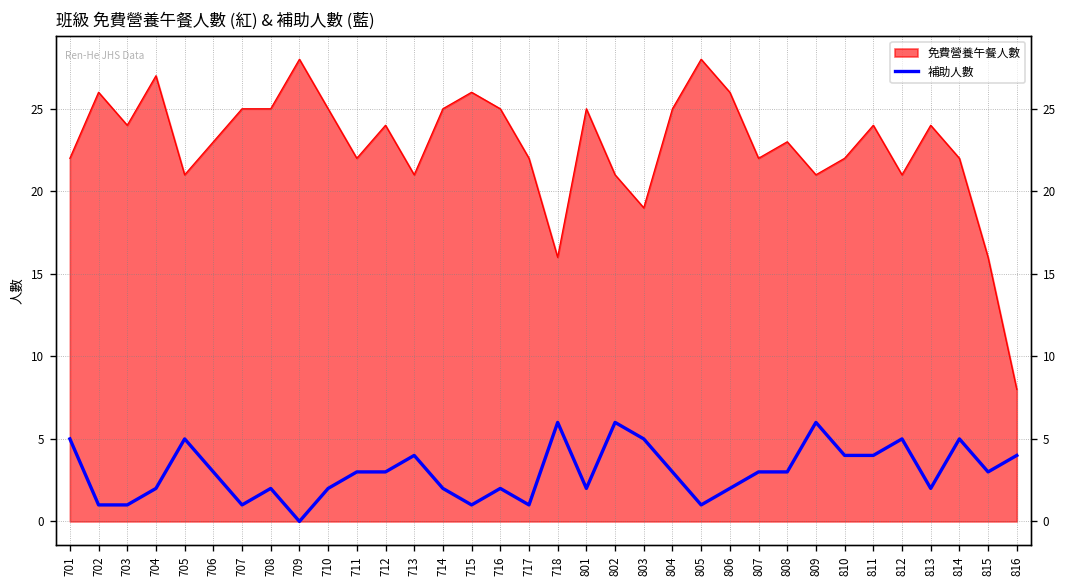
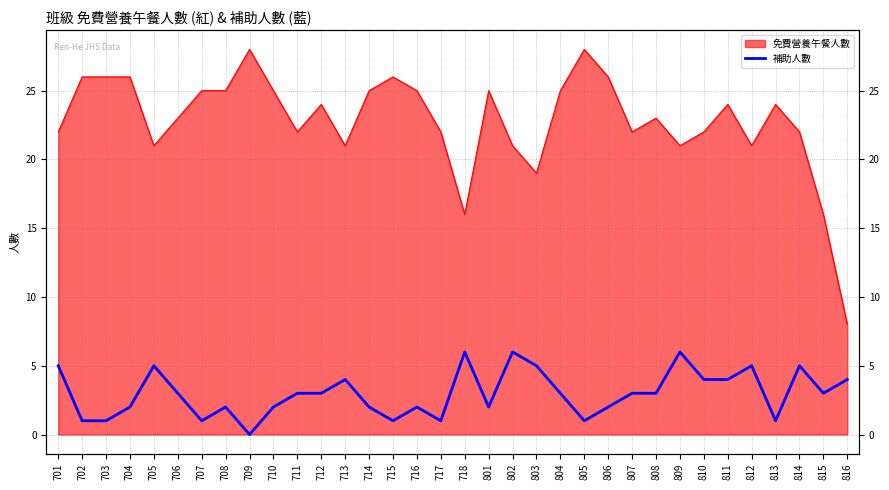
免費營養午餐人數, 703: 24 -> 26
免費營養午餐人數, 704: 27 -> 26
補助人數, 813: 2 -> 1
